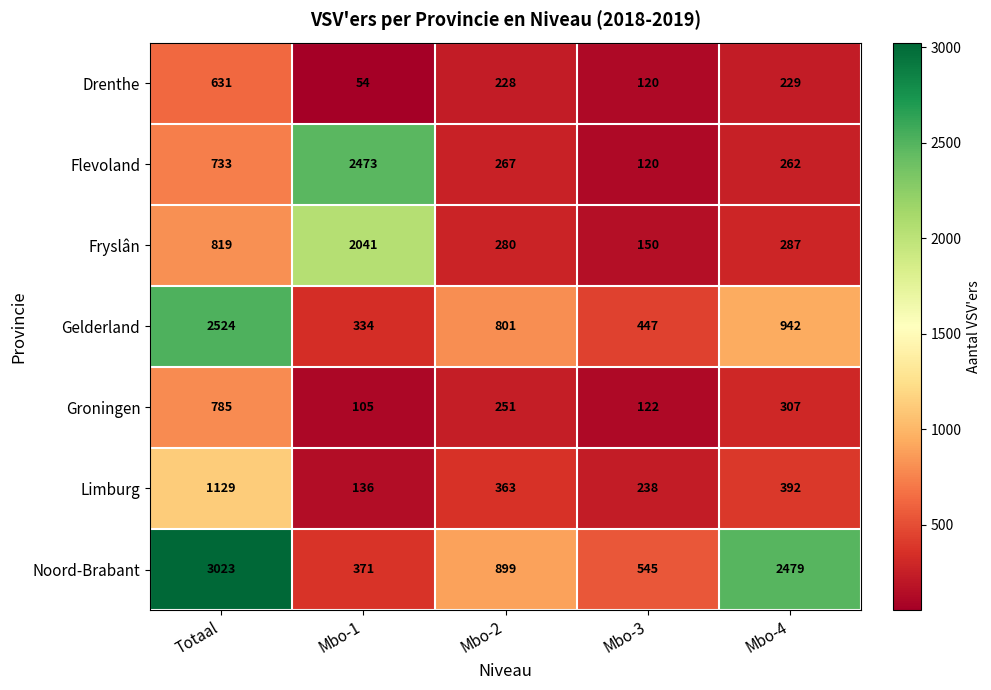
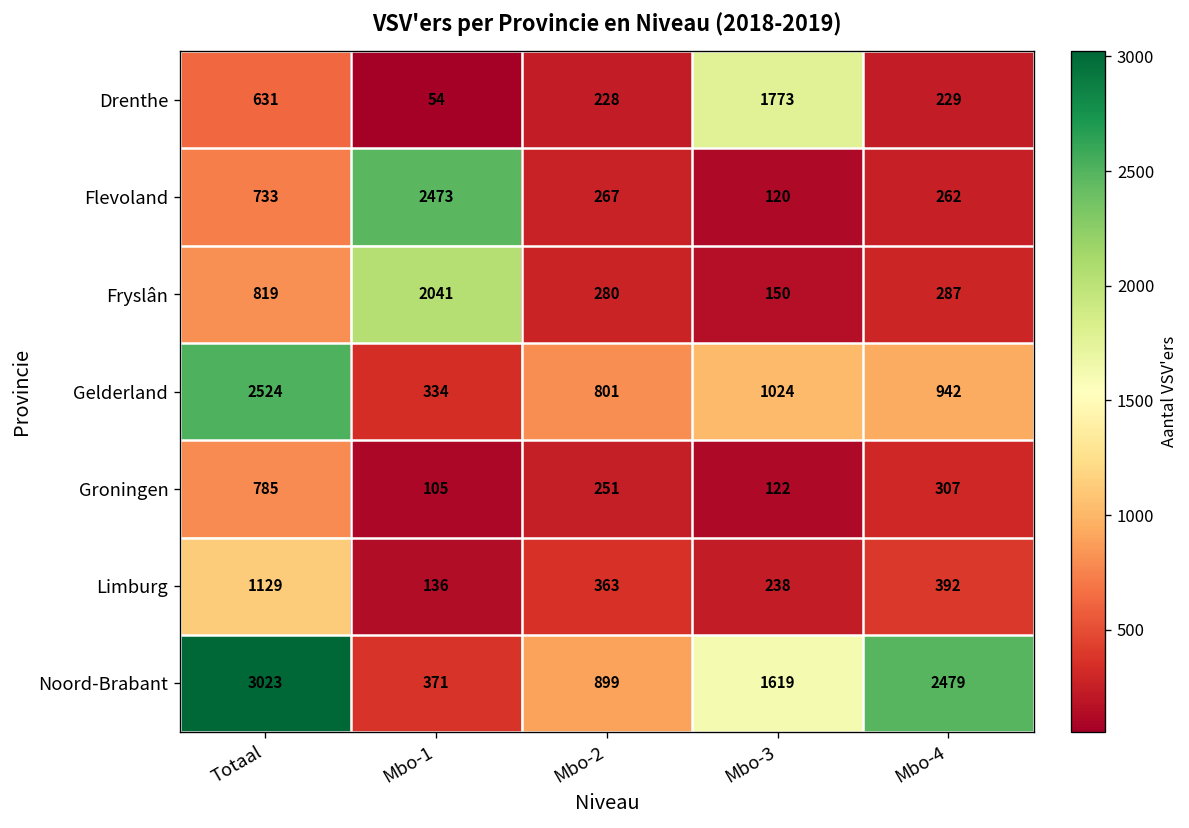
Drenthe, Mbo-3: 120 -> 1773
Gelderland, Mbo-3: 447 -> 1024
Noord-Brabant, Mbo-3: 545 -> 1619
